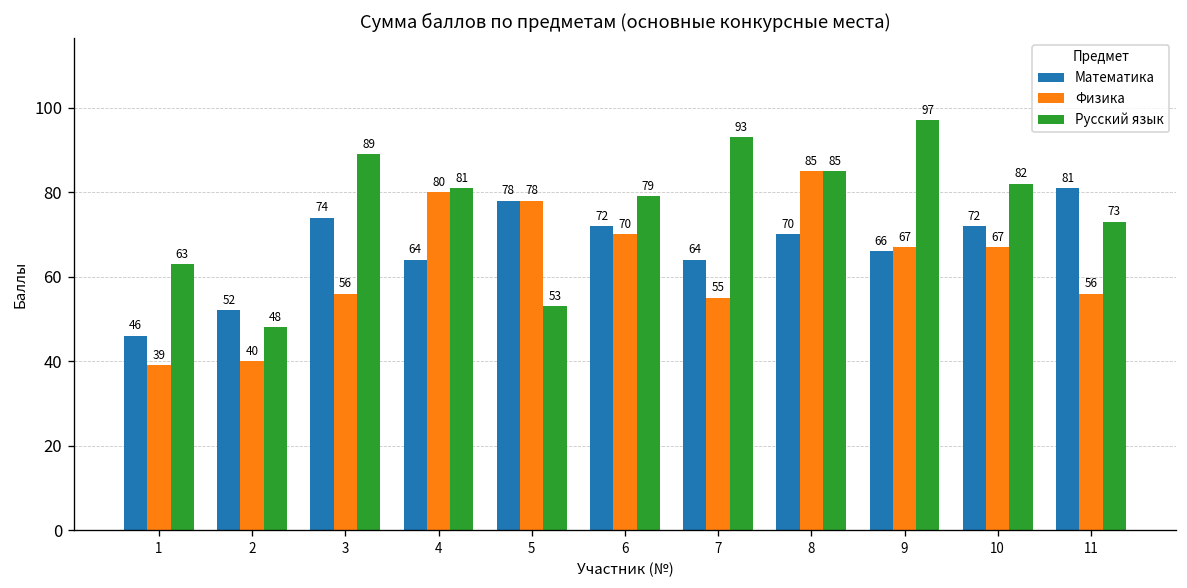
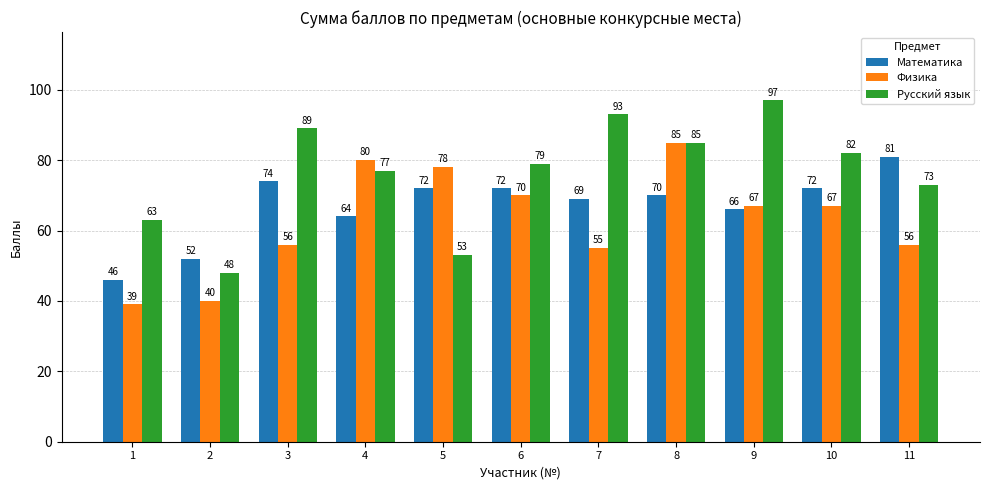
Русский язык, 4: 81 -> 77
Математика, 5: 78 -> 72
Математика, 7: 64 -> 69
